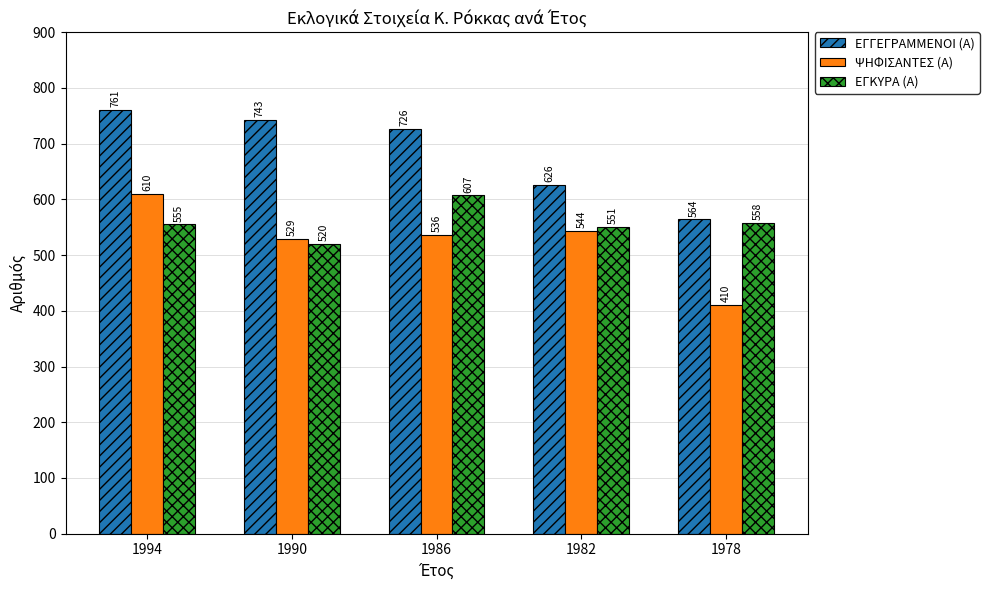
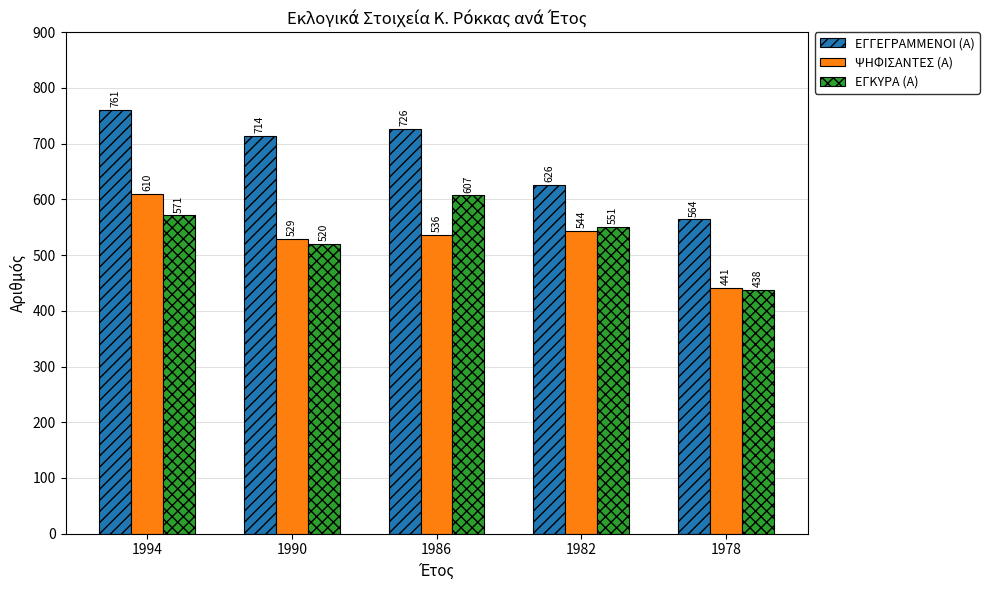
ΕΓΚΥΡΑ (Α), 1994: 555 -> 571
ΕΓΓΕΓΡΑΜΜΕΝΟΙ (Α), 1990: 743 -> 714
ΨΗΦΙΣΑΝΤΕΣ (Α), 1978: 410 -> 441
ΕΓΚΥΡΑ (Α), 1978: 558 -> 438
